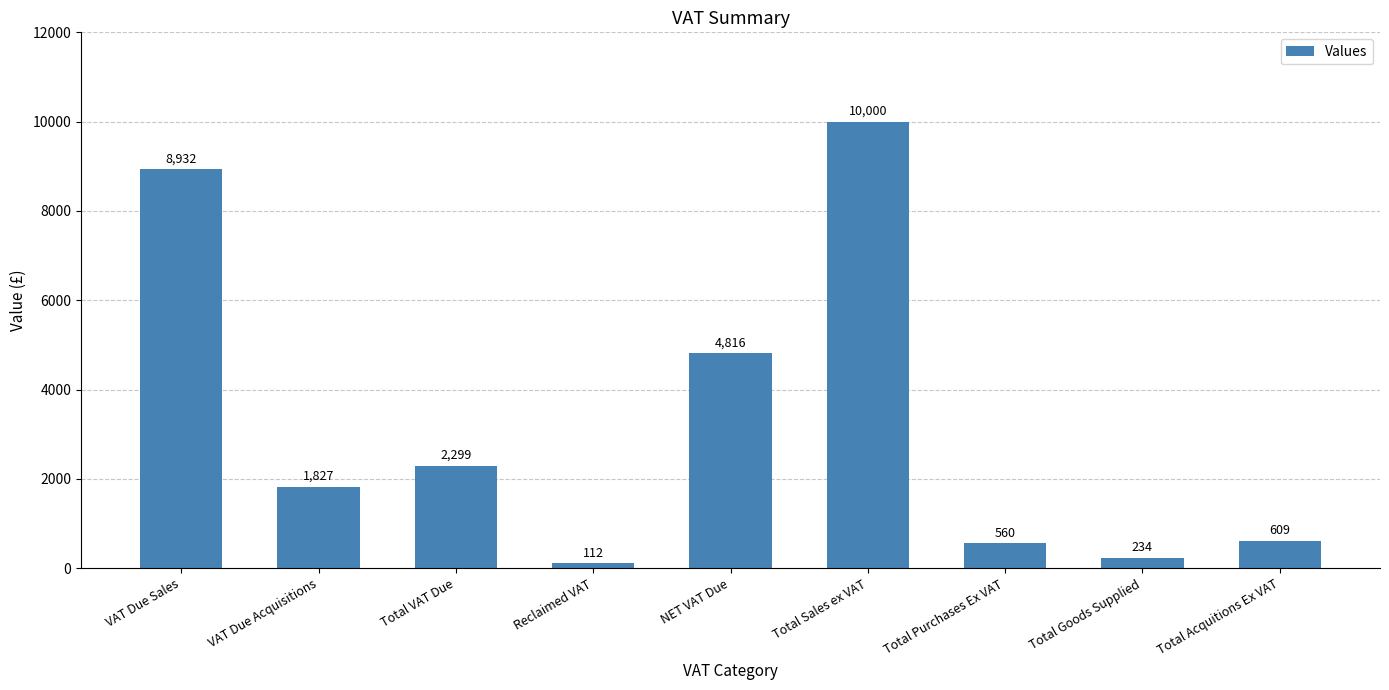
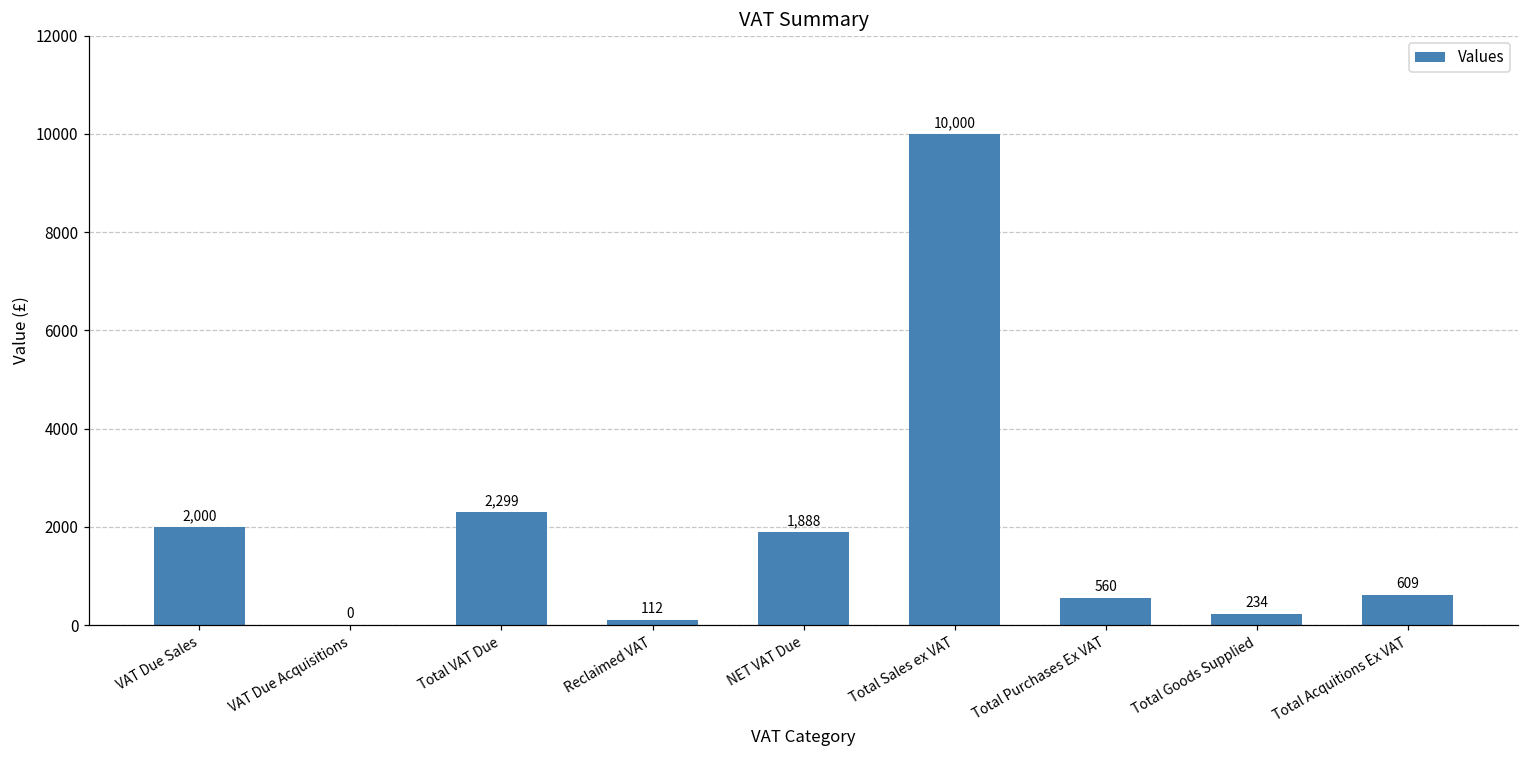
VAT Due Sales: 8,932 -> 2,000
VAT Due Acquisitions: 1,827 -> 0
NET VAT Due: 4,816 -> 1,888
